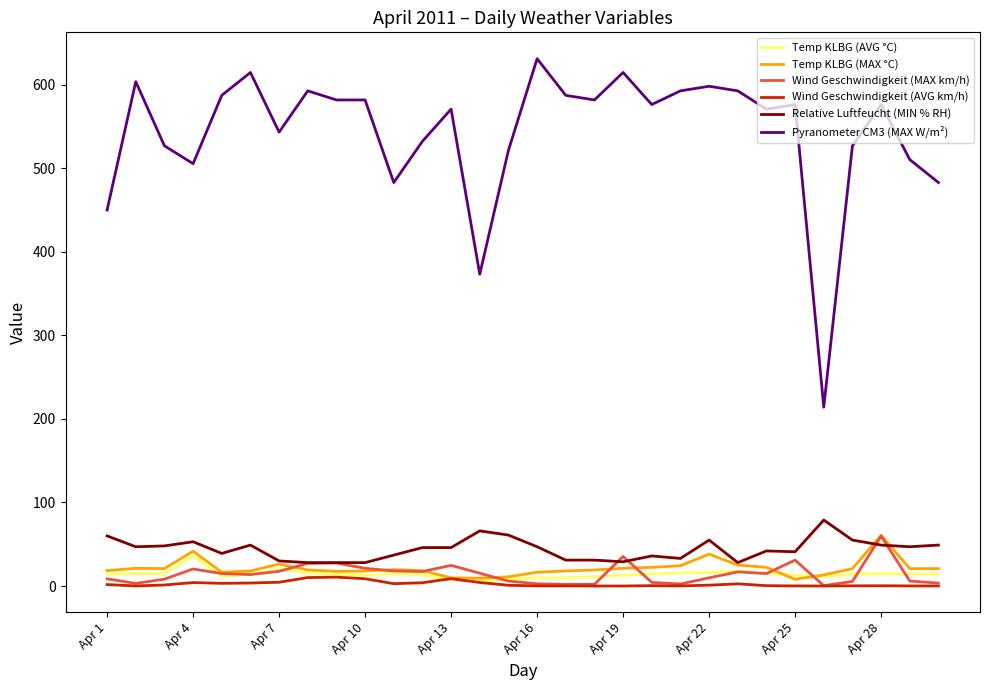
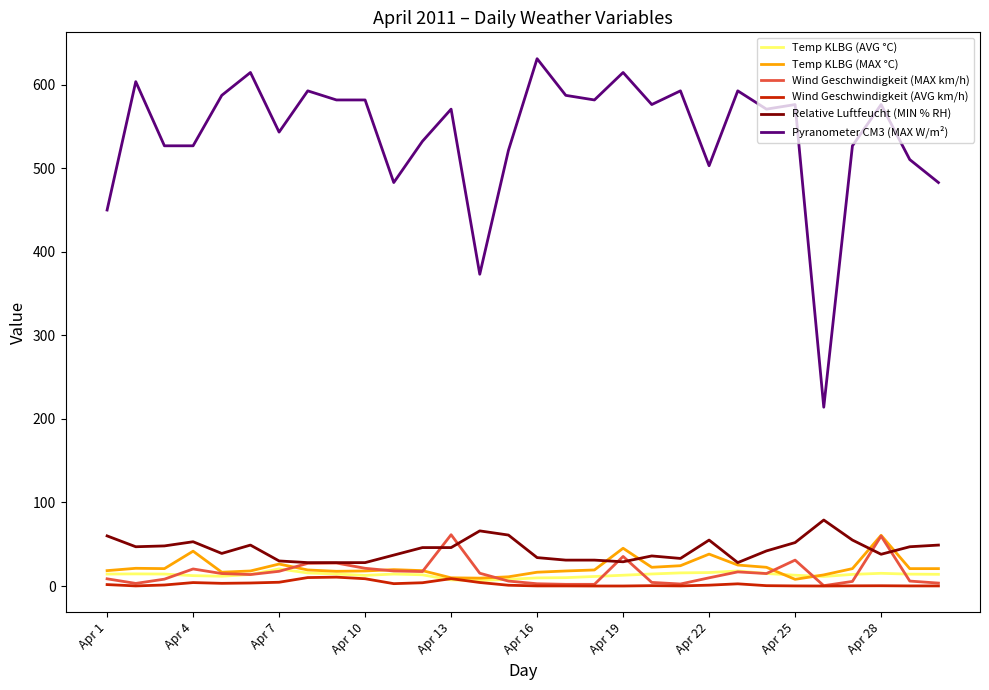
Temp KLBG (AVG °C), Apr 4: 40 -> 10
Pyranometer CM3 (MAX W/m²), Apr 4: 510 -> 530
Wind Geschwindigkeit (MAX km/h), Apr 13: 20 -> 60
Relative Luftfeucht (MIN % RH), Apr 16: 50 -> 30
Temp KLBG (MAX °C), Apr 19: 20 -> 50
Pyranometer CM3 (MAX W/m²), Apr 22: 600 -> 500
Relative Luftfeucht (MIN % RH), Apr 25: 40 -> 50
Relative Luftfeucht (MIN % RH), Apr 28: 50 -> 40
